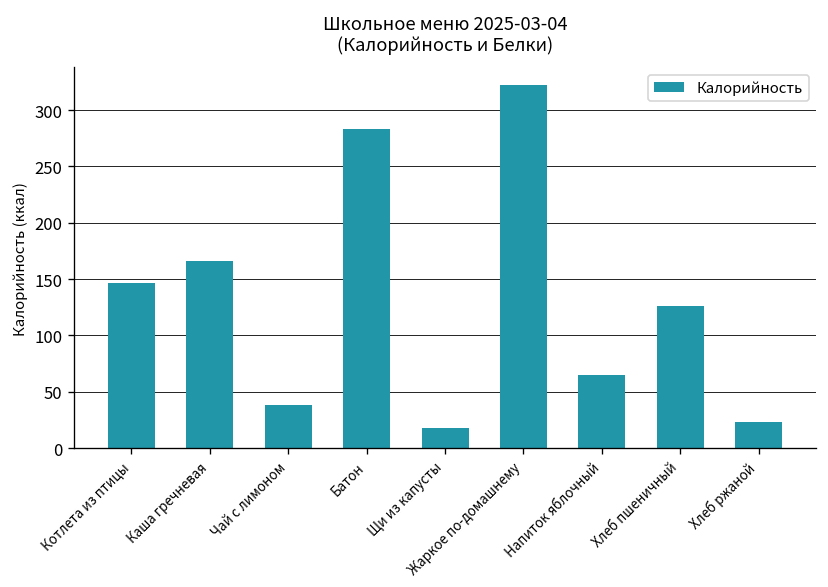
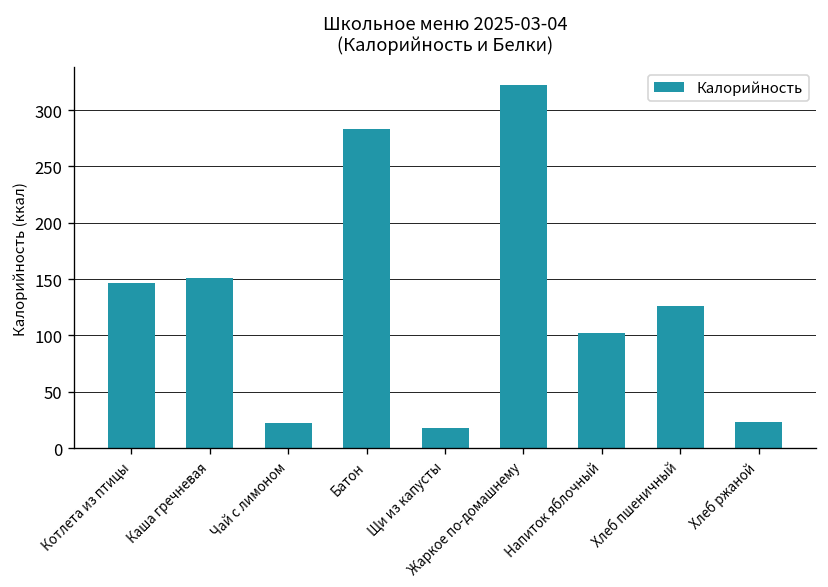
Каша гречневая: 170 -> 150
Чай с лимоном: 40 -> 20
Напиток яблочный: 70 -> 100
